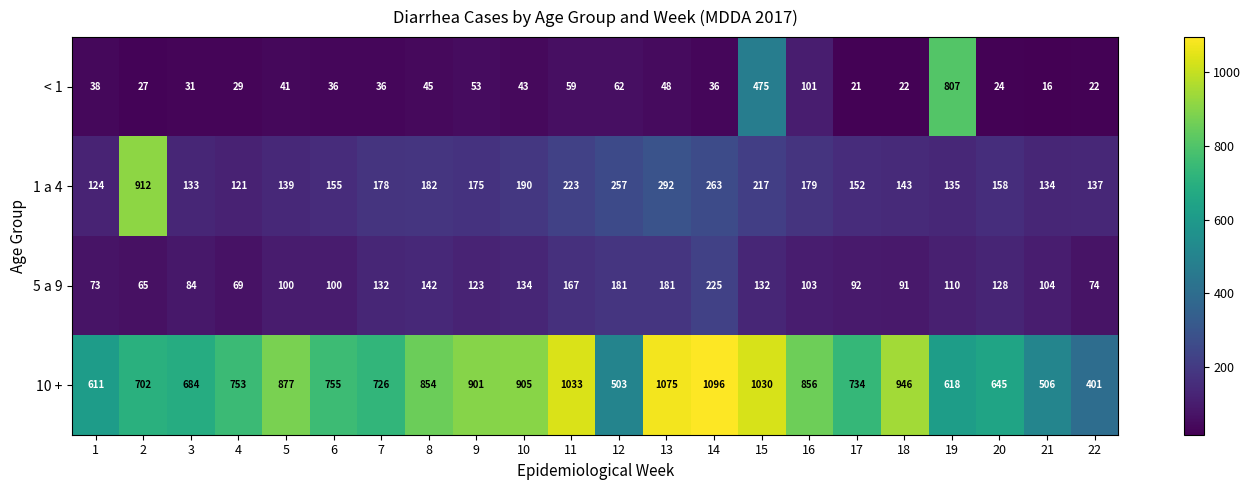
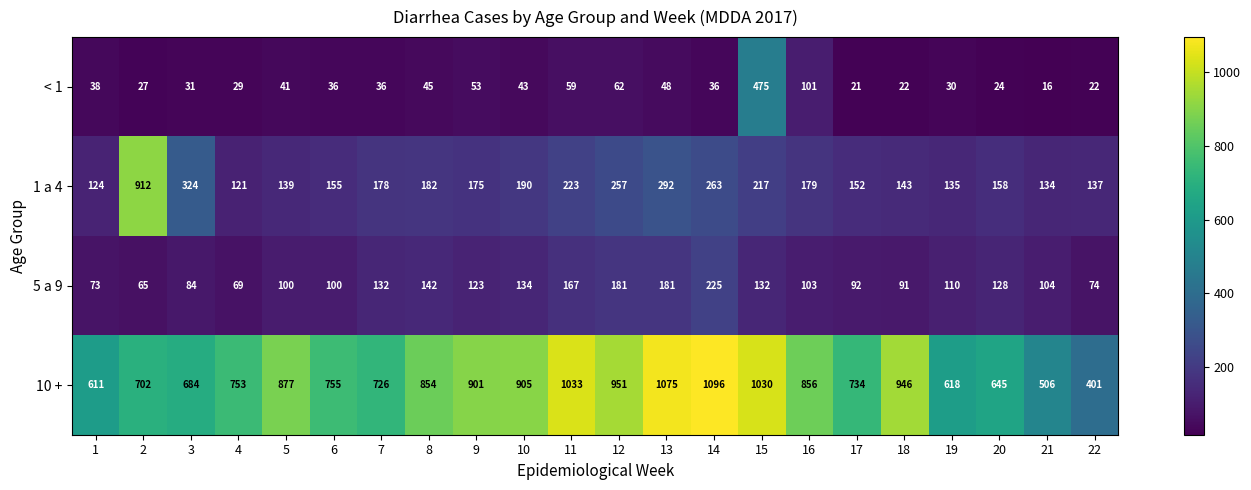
< 1, 19: 807 -> 30
1 a 4, 3: 133 -> 324
10 +, 12: 503 -> 951
